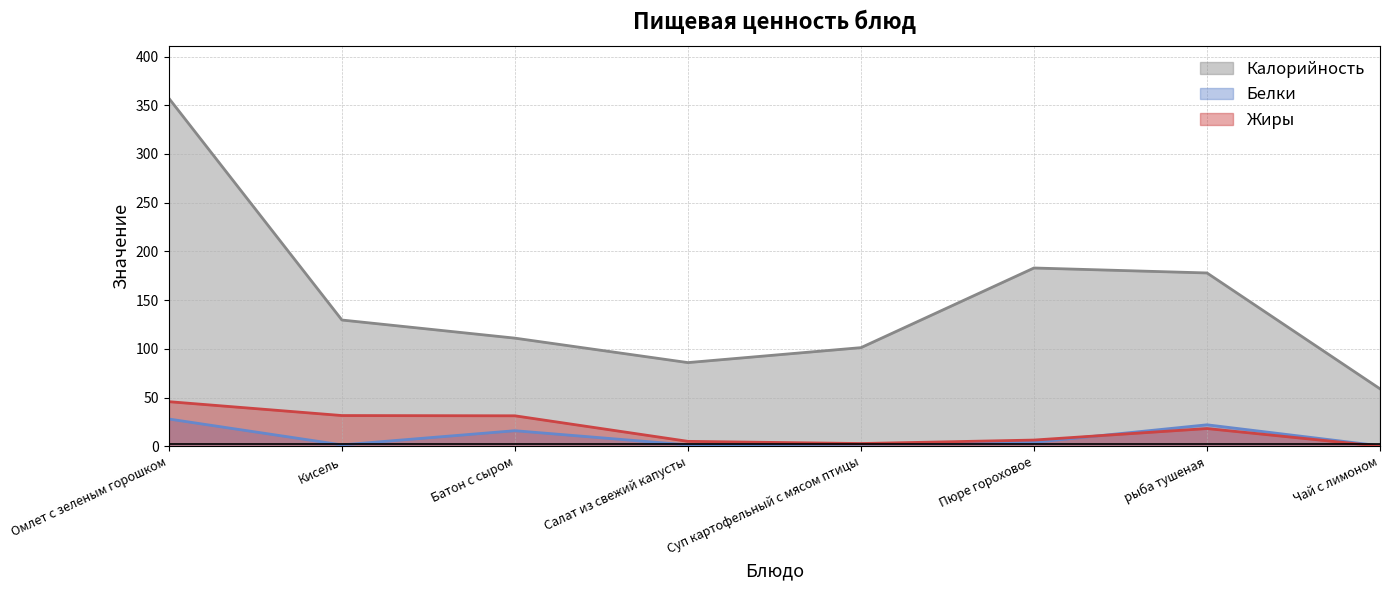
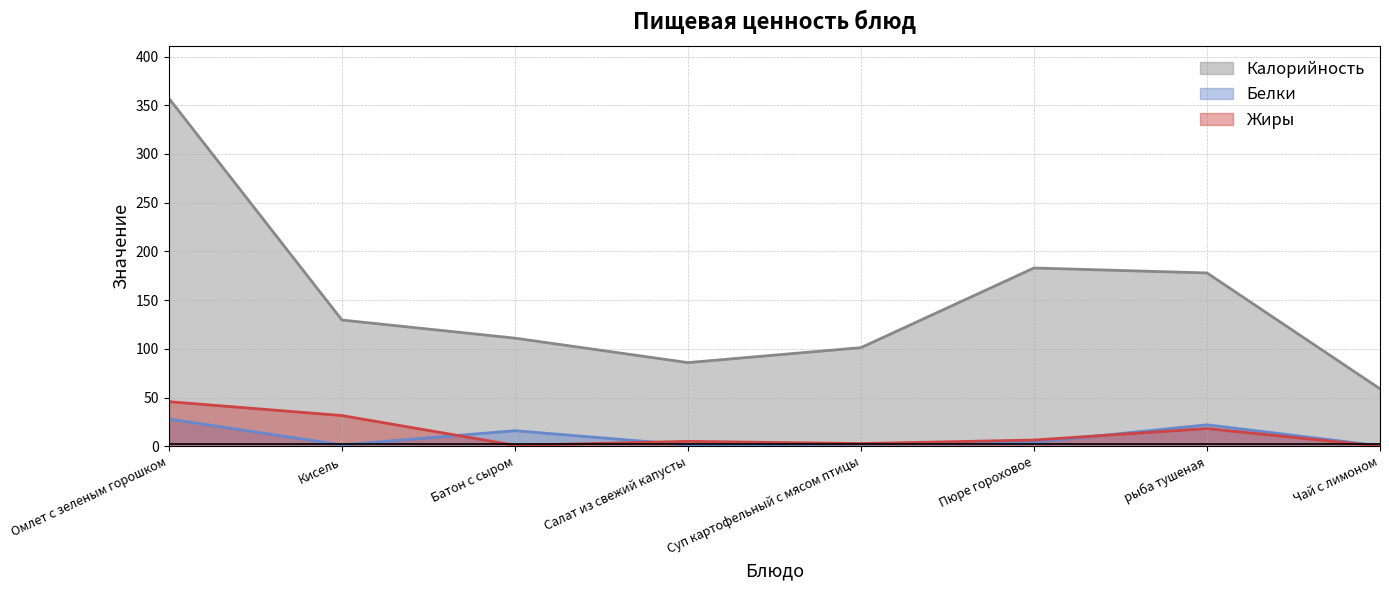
Жиры, Батон с сыром: 30 -> 0
